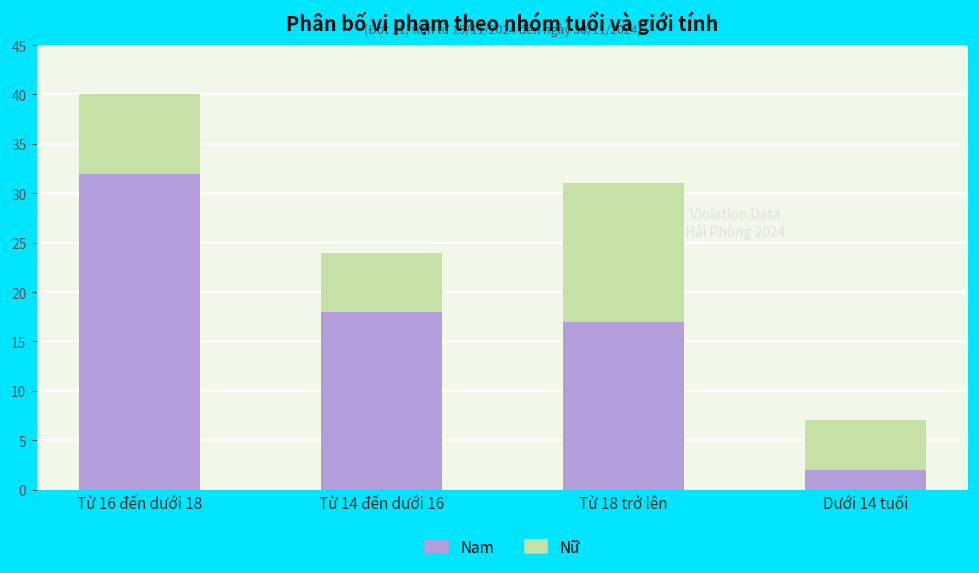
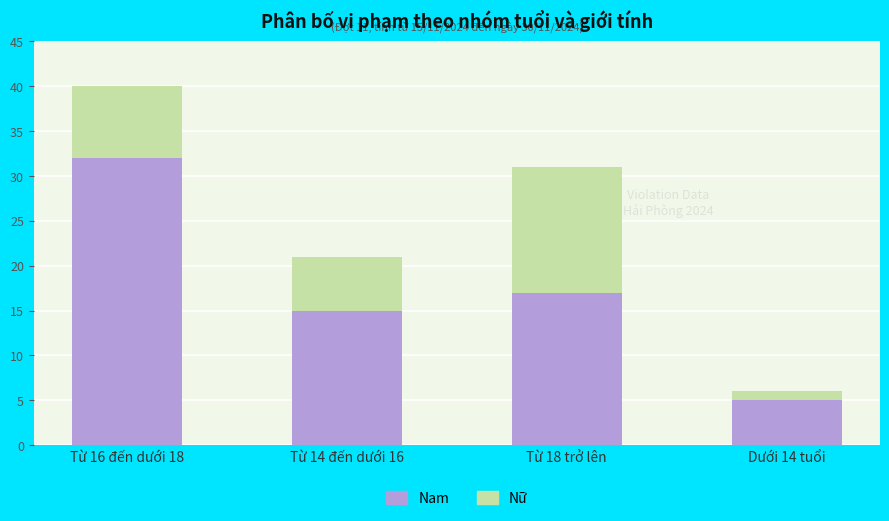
Nam, Từ 14 đến dưới 16: 18 -> 15
Nam, Dưới 14 tuổi: 2 -> 5
Nữ, Dưới 14 tuổi: 5 -> 1
